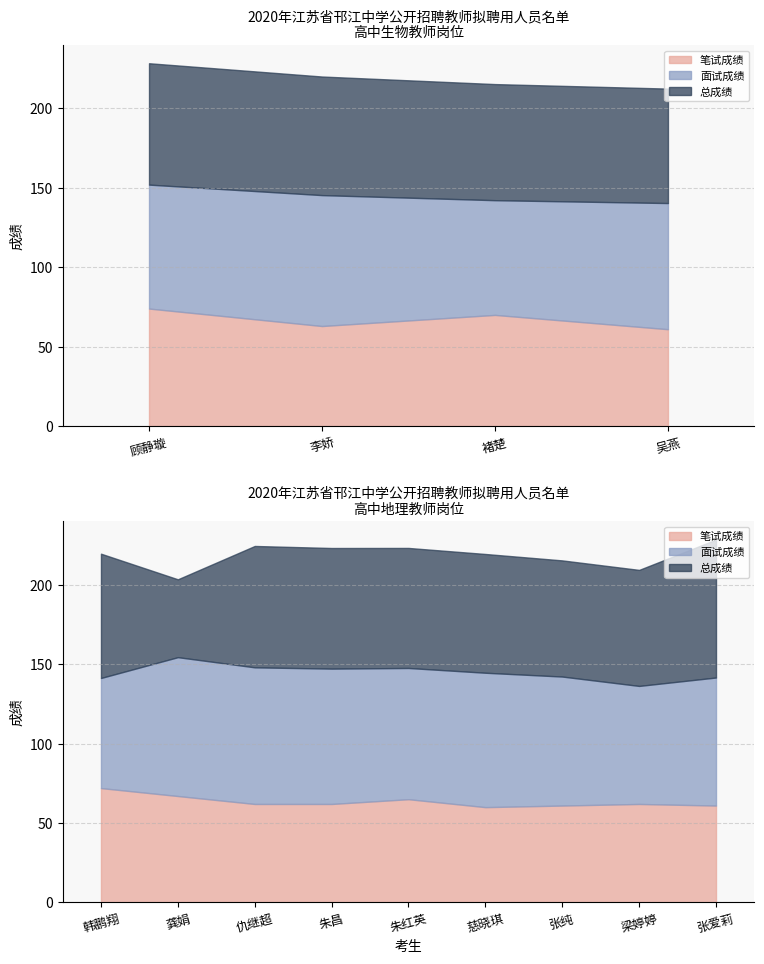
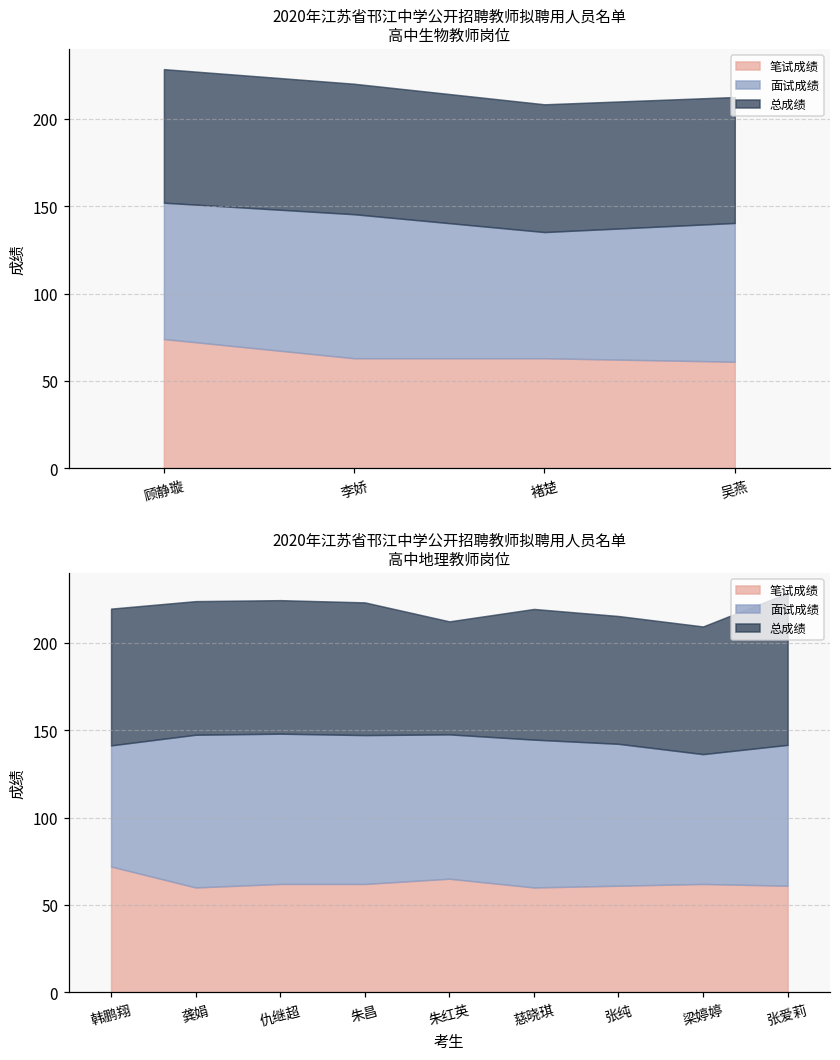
2020年江苏省邗江中学公开招聘教师拟聘用人员名单 高中生物教师岗位, 笔试成绩, 褚楚: 70 -> 63
2020年江苏省邗江中学公开招聘教师拟聘用人员名单 高中地理教师岗位, 笔试成绩, 龚娟: 67 -> 60
2020年江苏省邗江中学公开招聘教师拟聘用人员名单 高中地理教师岗位, 总成绩, 龚娟: 49 -> 76
2020年江苏省邗江中学公开招聘教师拟聘用人员名单 高中地理教师岗位, 总成绩, 朱红英: 76 -> 65
